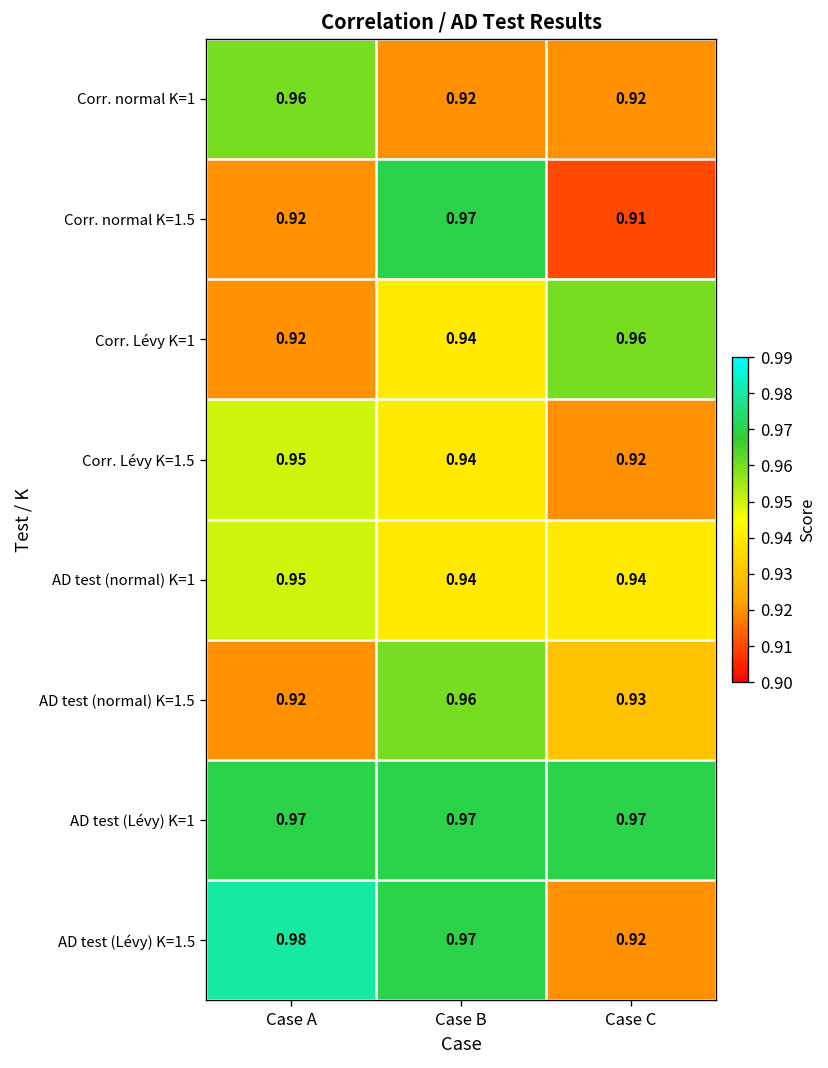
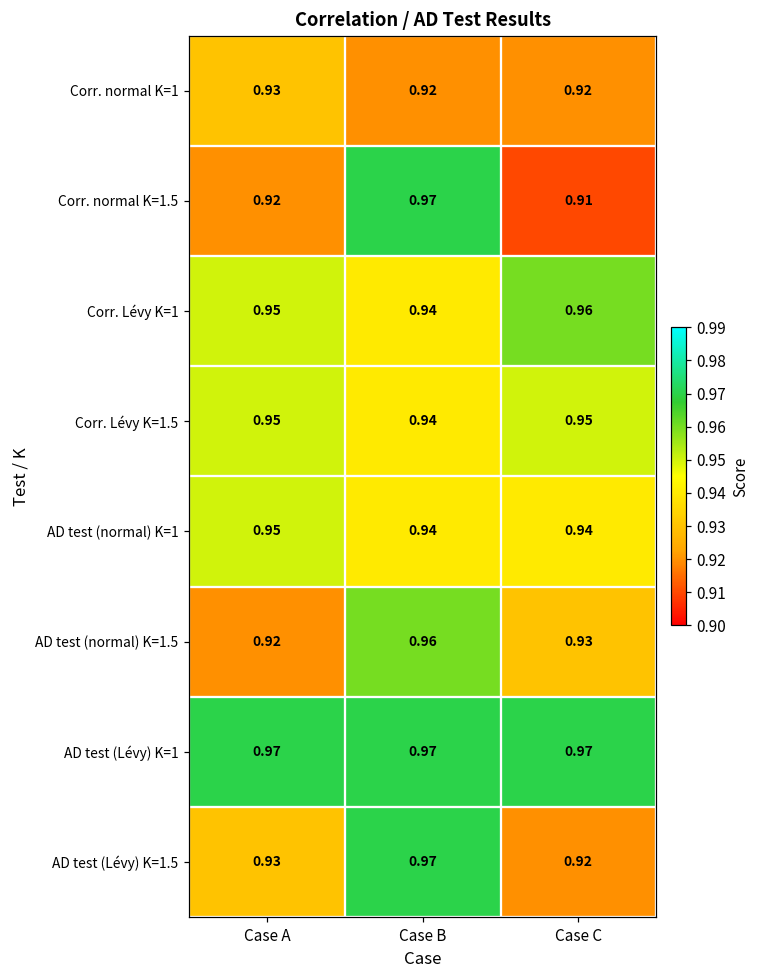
Corr. normal K=1, Case A: 0.96 -> 0.93
Corr. Lévy K=1, Case A: 0.92 -> 0.95
Corr. Lévy K=1.5, Case C: 0.92 -> 0.95
AD test (Lévy) K=1.5, Case A: 0.98 -> 0.93
